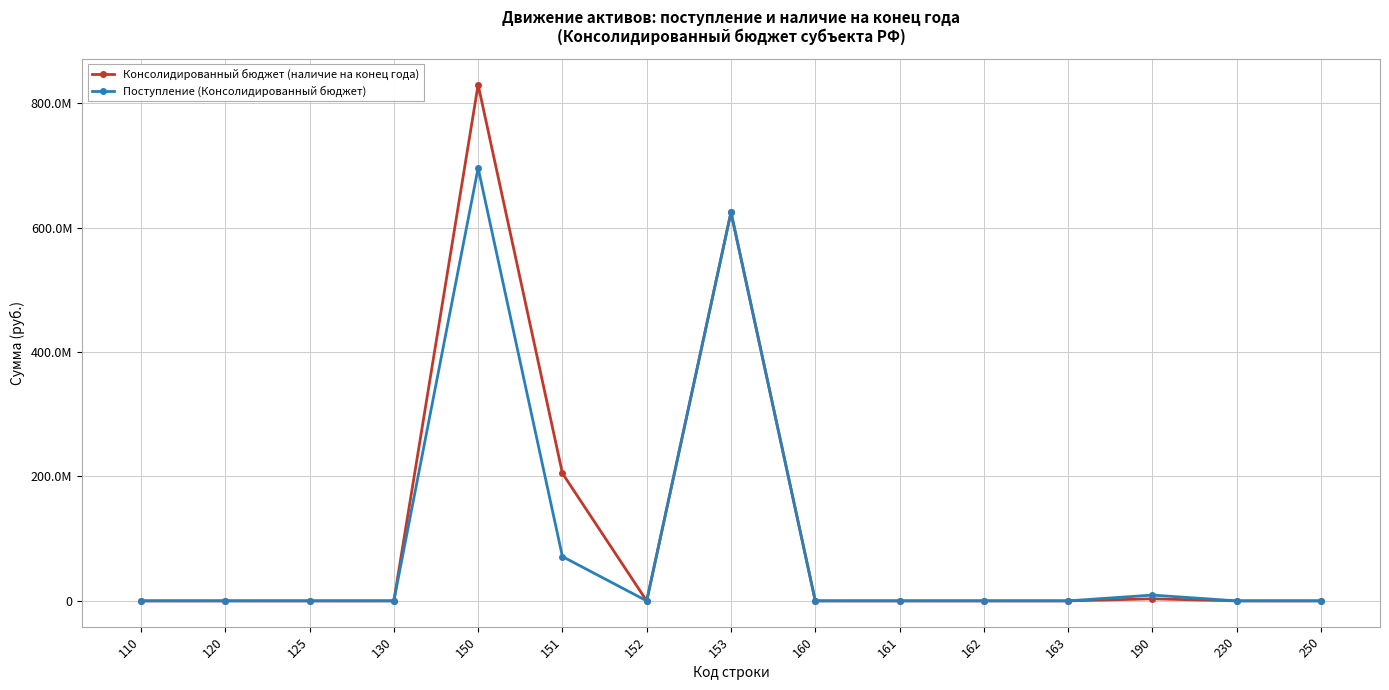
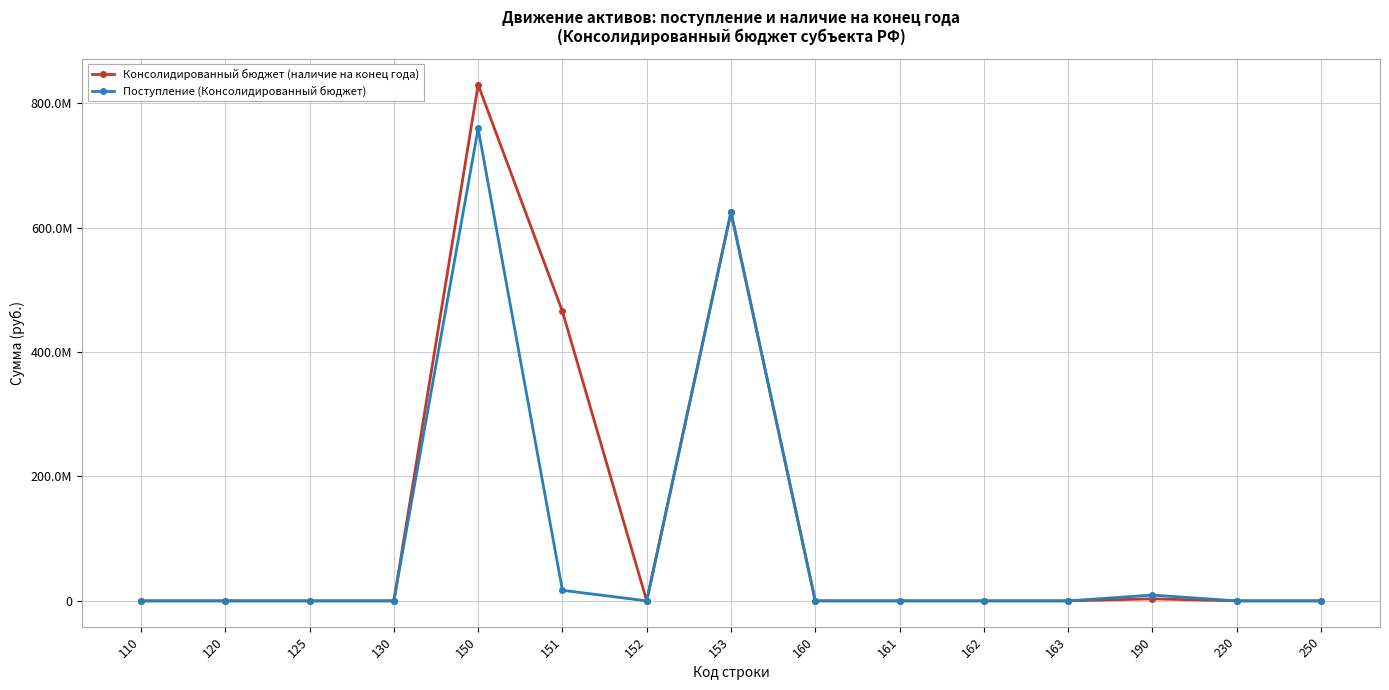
Поступление (Консолидированный бюджет), 150: 700000000 -> 760000000
Консолидированный бюджет (наличие на конец года), 151: 210000000 -> 470000000
Поступление (Консолидированный бюджет), 151: 70000000 -> 20000000
